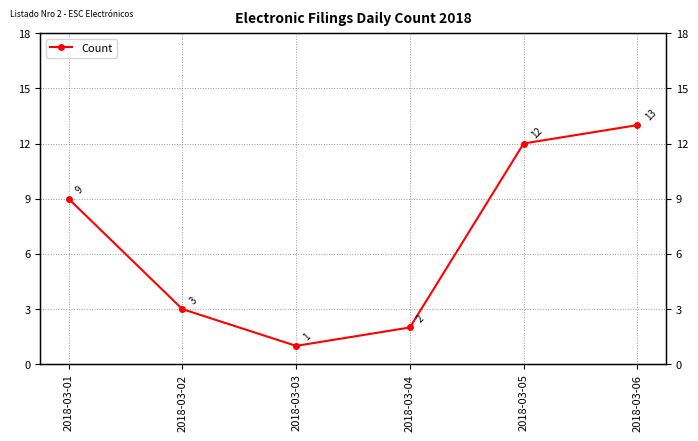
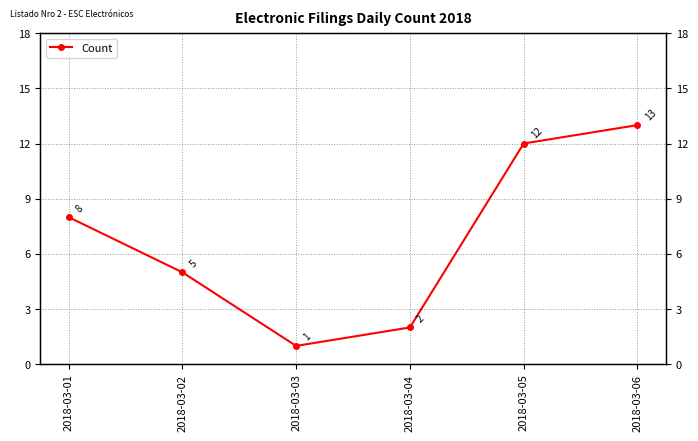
2018-03-01: 9 -> 8
2018-03-02: 3 -> 5
